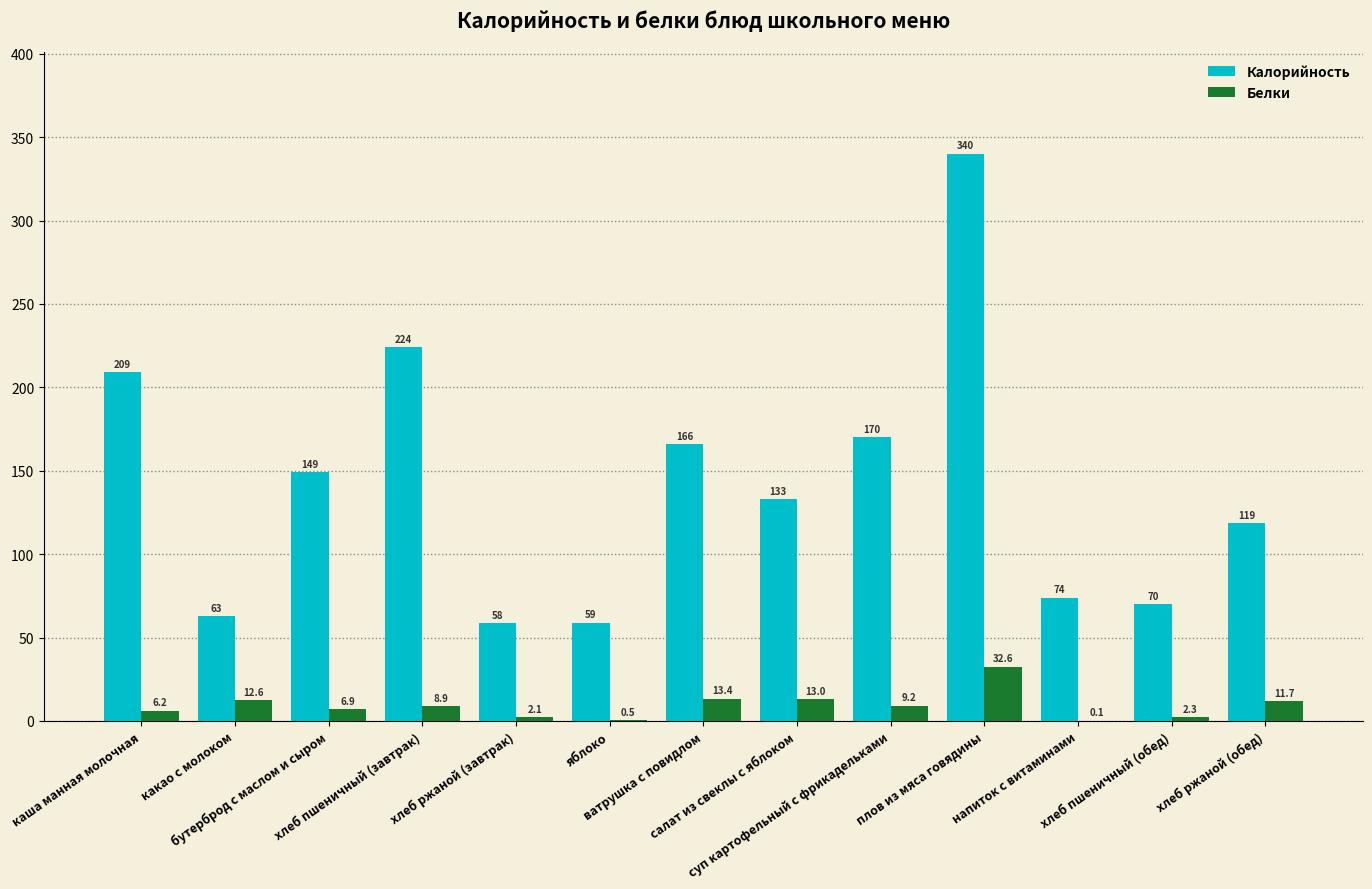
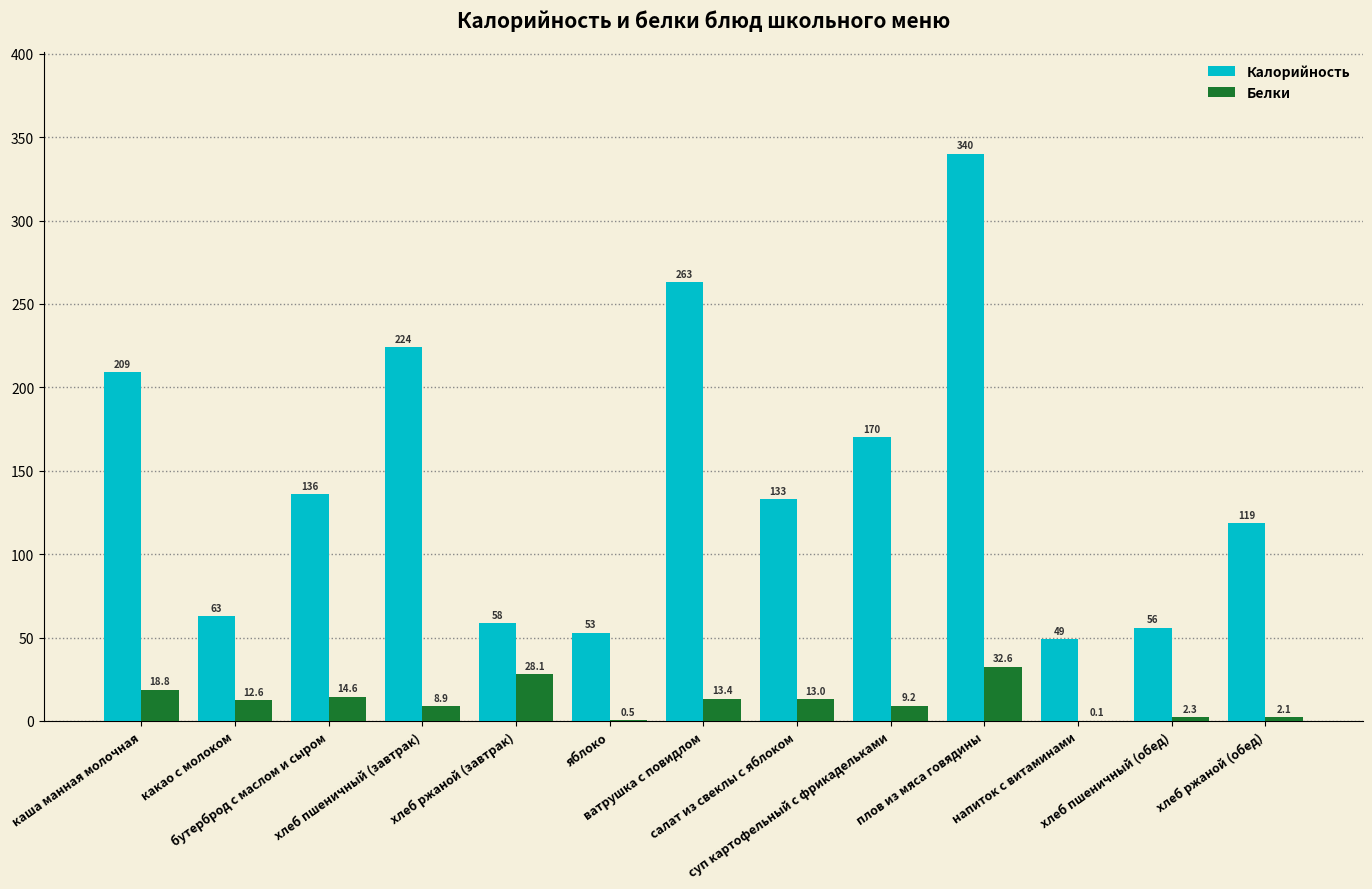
Белки, каша манная молочная: 6.2 -> 18.8
Калорийность, бутерброд с маслом и сыром: 149 -> 136
Белки, бутерброд с маслом и сыром: 6.9 -> 14.6
Белки, хлеб ржаной (завтрак): 2.1 -> 28.1
Калорийность, яблоко: 59 -> 53
Калорийность, ватрушка с повидлом: 166 -> 263
Калорийность, напиток с витаминами: 74 -> 49
Калорийность, хлеб пшеничный (обед): 70 -> 56
Белки, хлеб ржаной (обед): 11.7 -> 2.1
